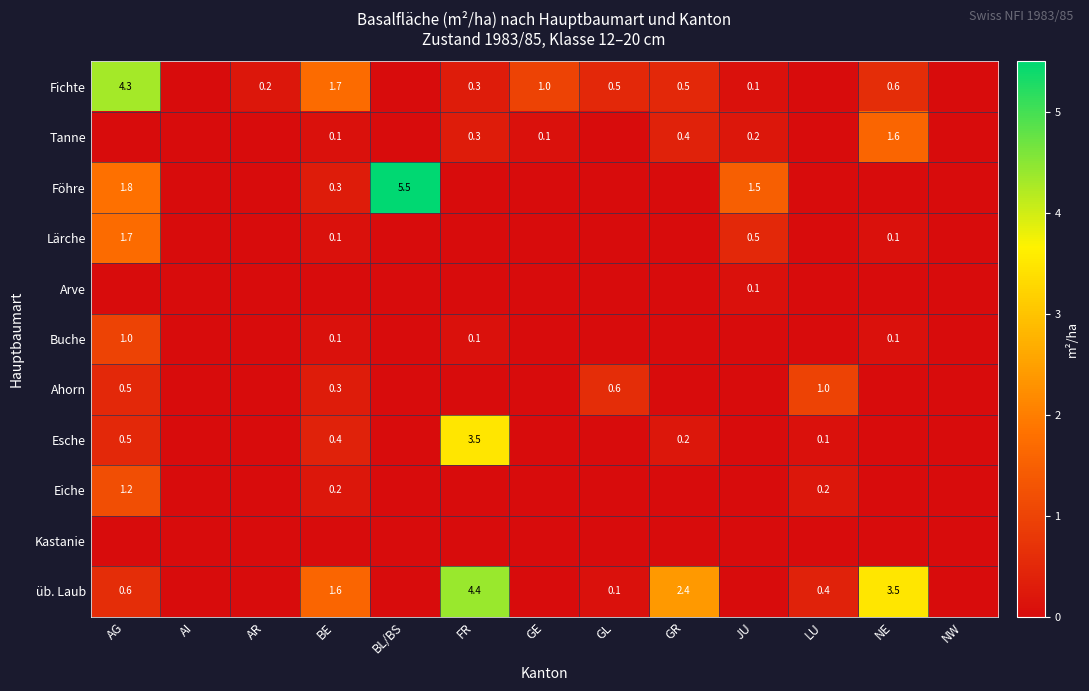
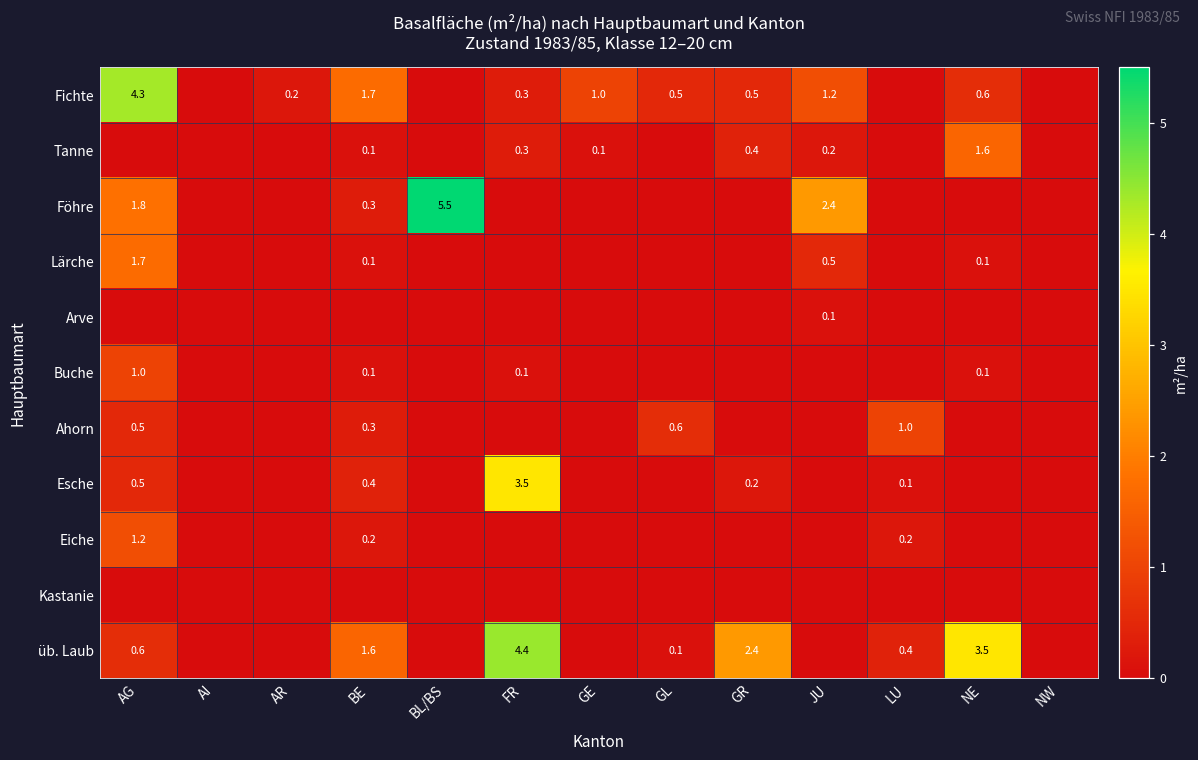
Fichte, JU: 0.1 -> 1.2
Föhre, JU: 1.5 -> 2.4
